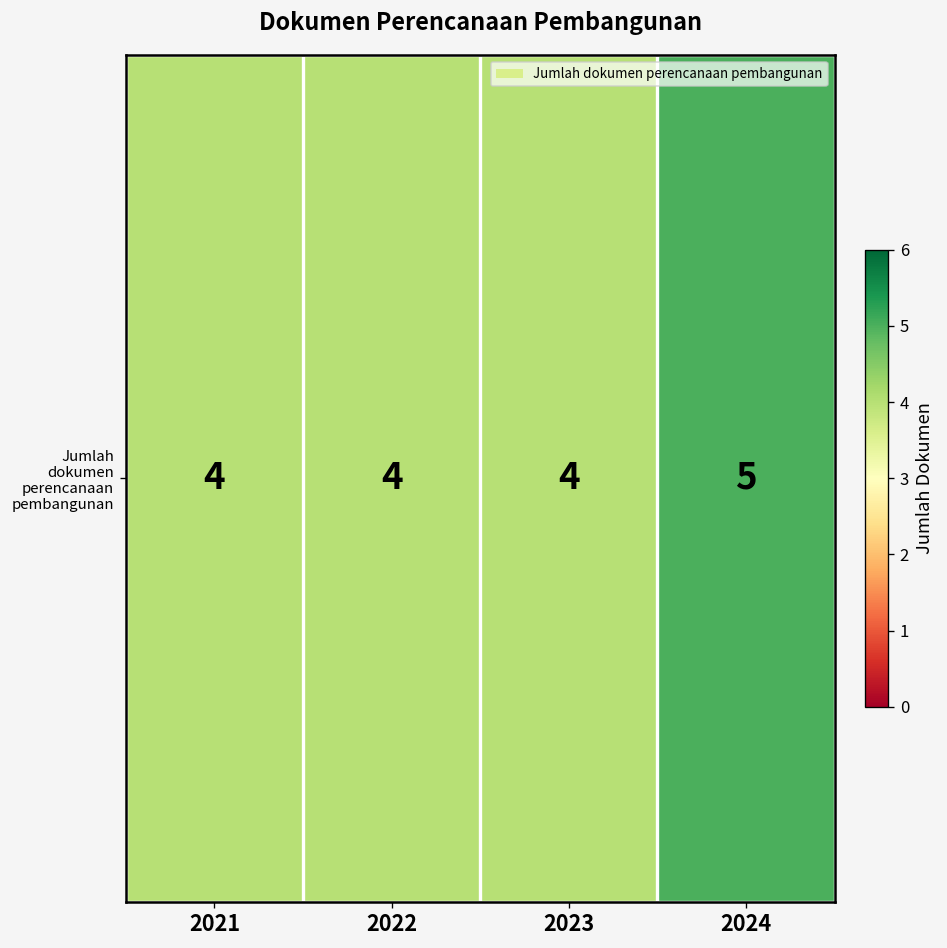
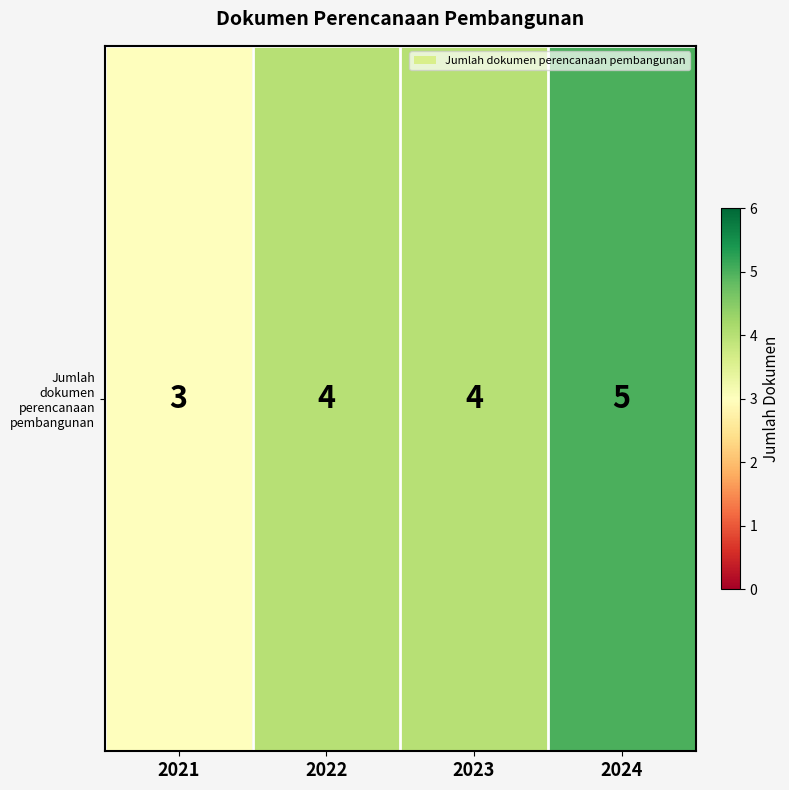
Jumlah dokumen perencanaan pembangunan, 2021: 4 -> 3
